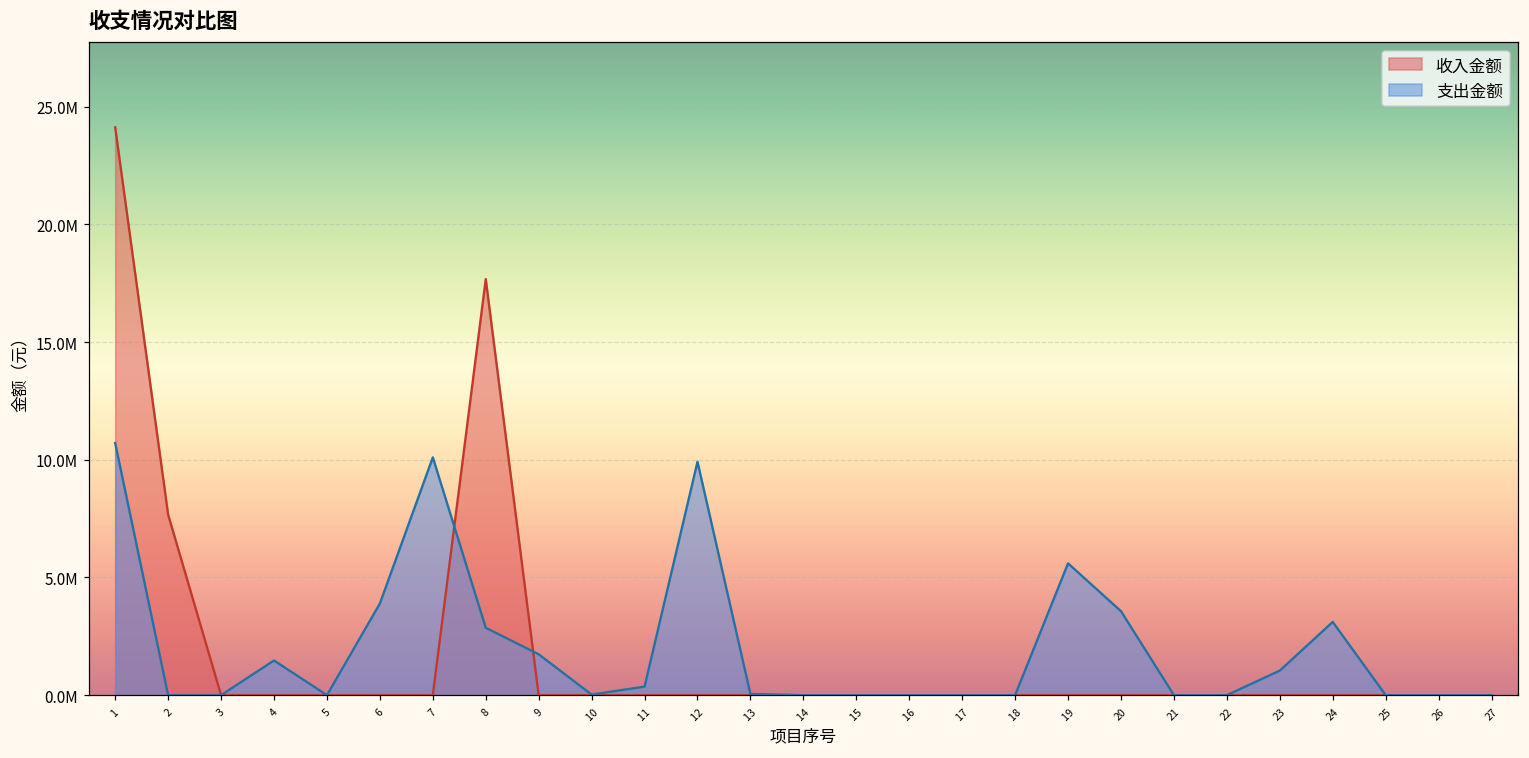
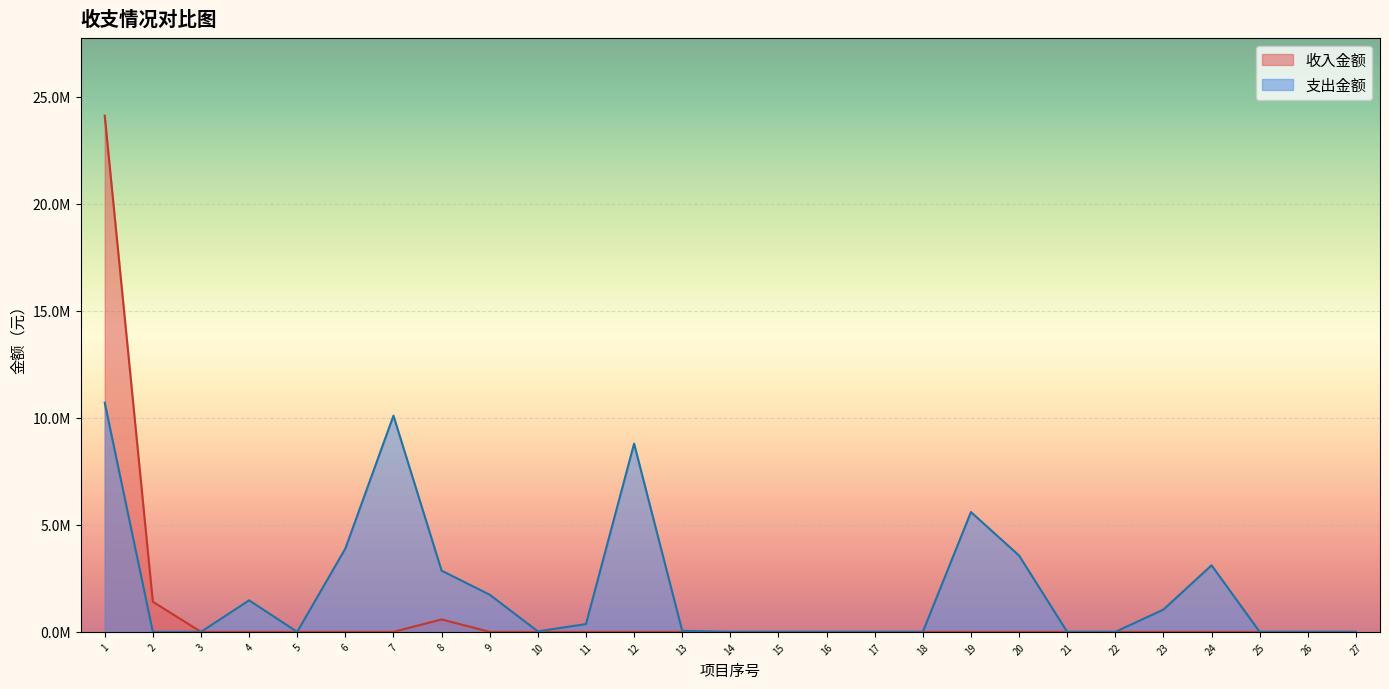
收入金额, 2: 7700000 -> 1400000
收入金额, 8: 17700000 -> 600000
支出金额, 12: 9900000 -> 8800000
